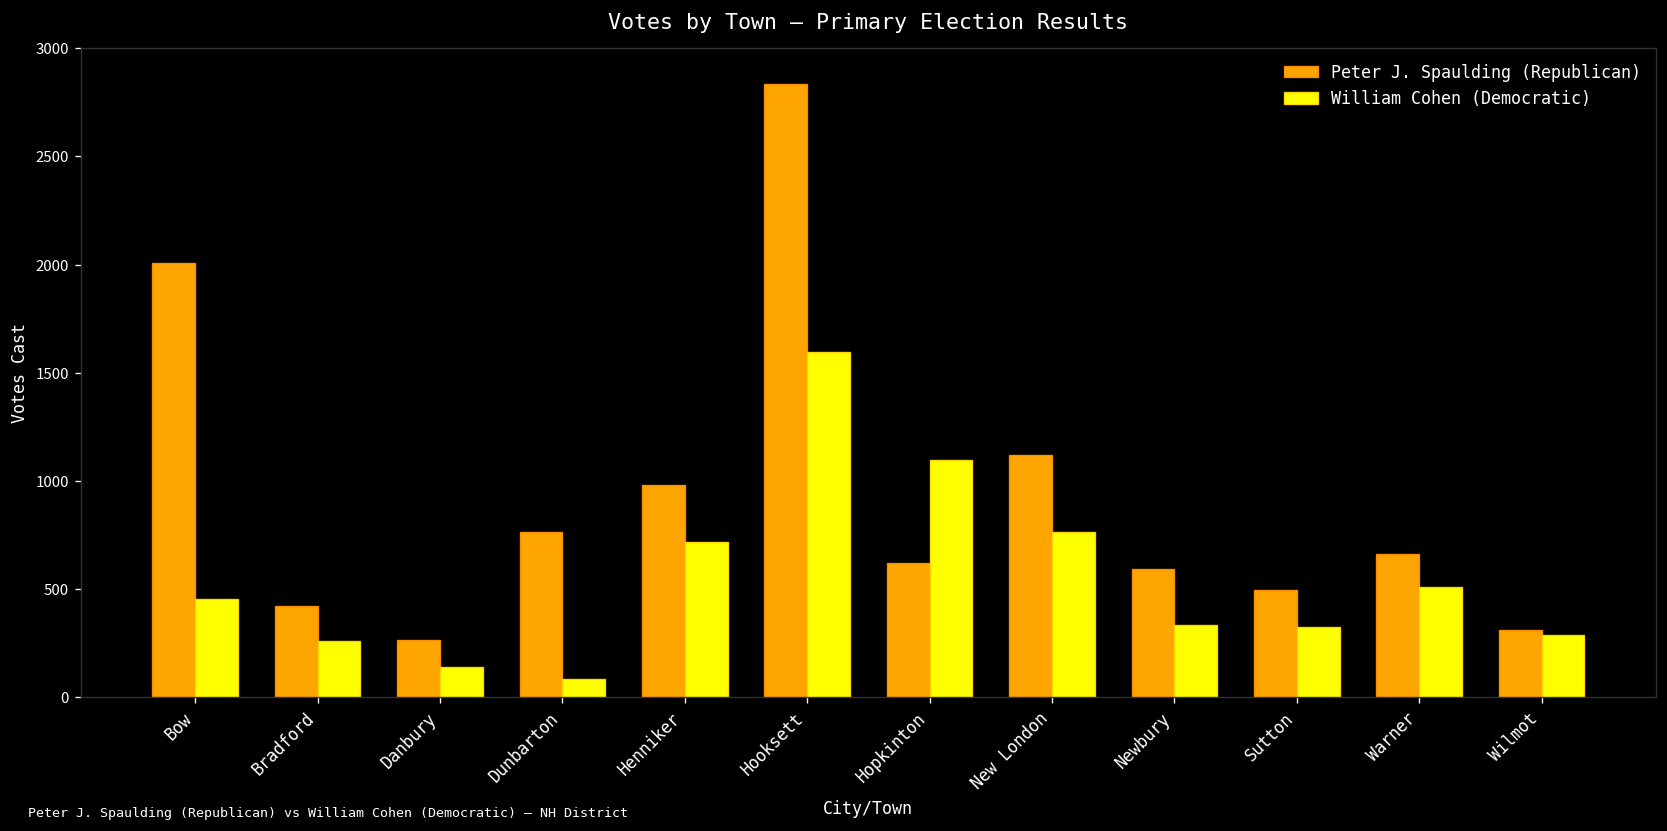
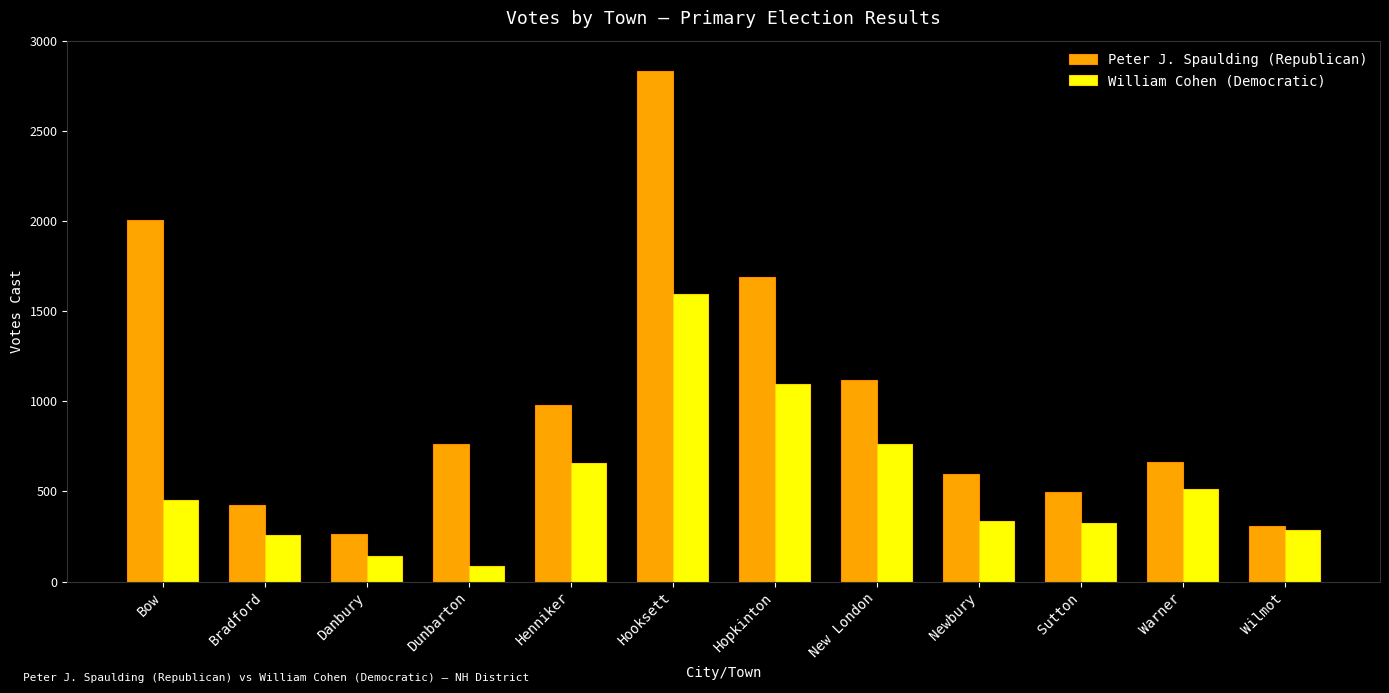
William Cohen (Democratic), Henniker: 720 -> 660
Peter J. Spaulding (Republican), Hopkinton: 620 -> 1690
